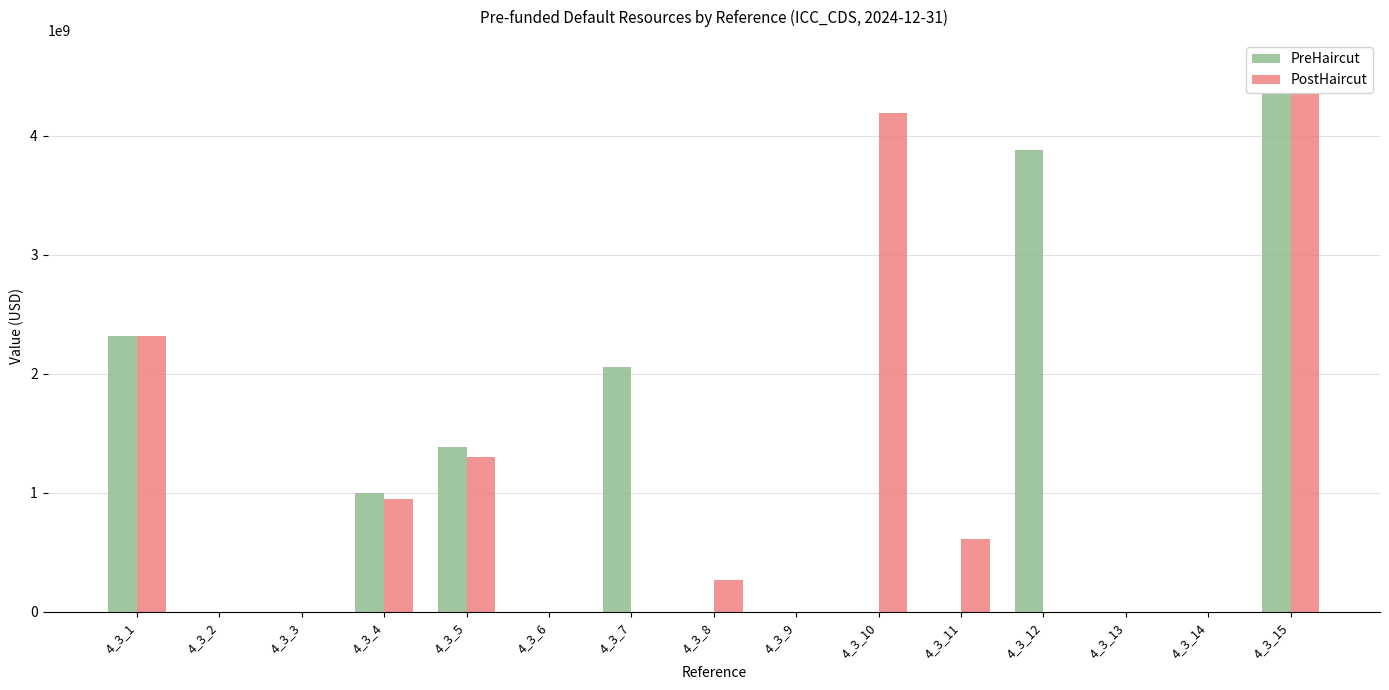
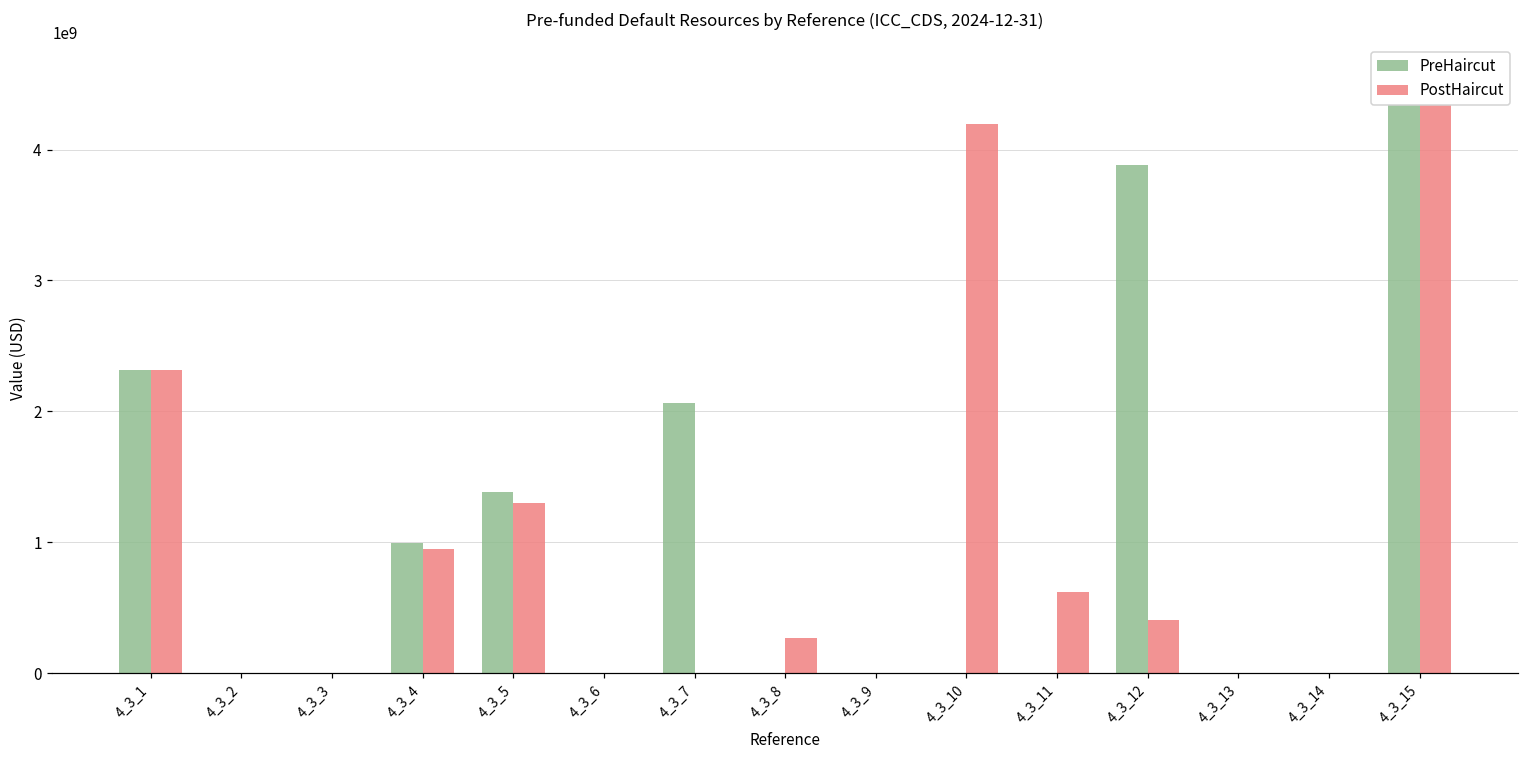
PostHaircut, 4_3_12: 0 -> 410000000
